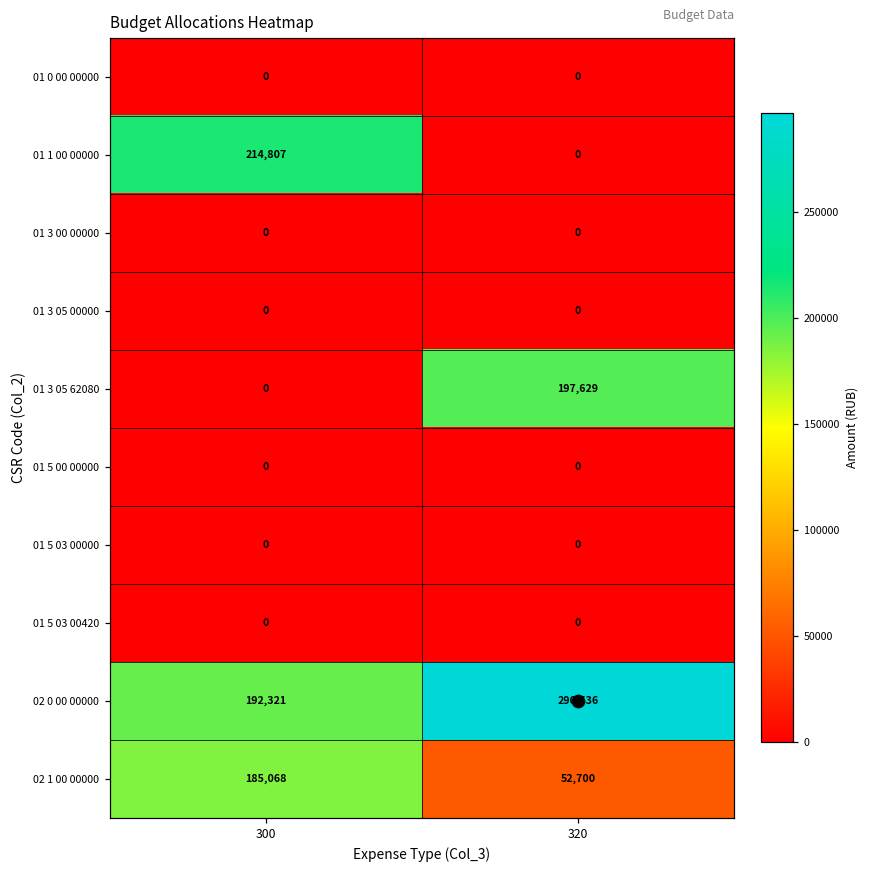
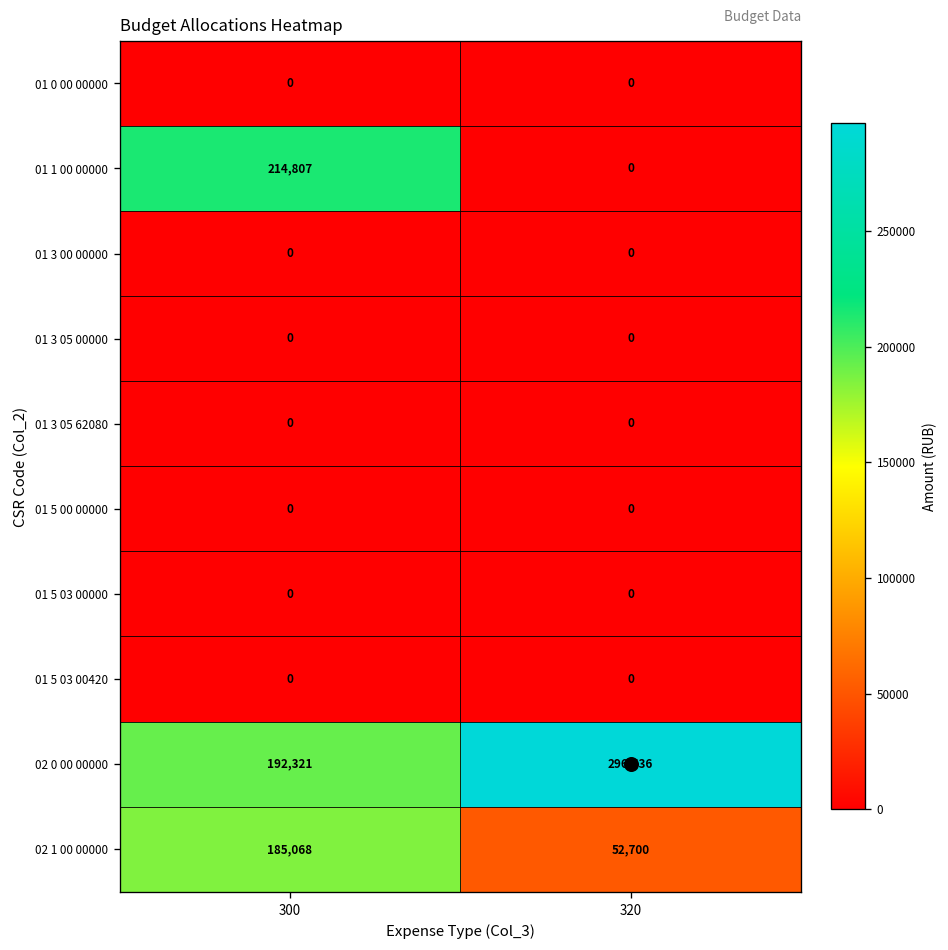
01 3 05 62080, 320: 197,629 -> 0
